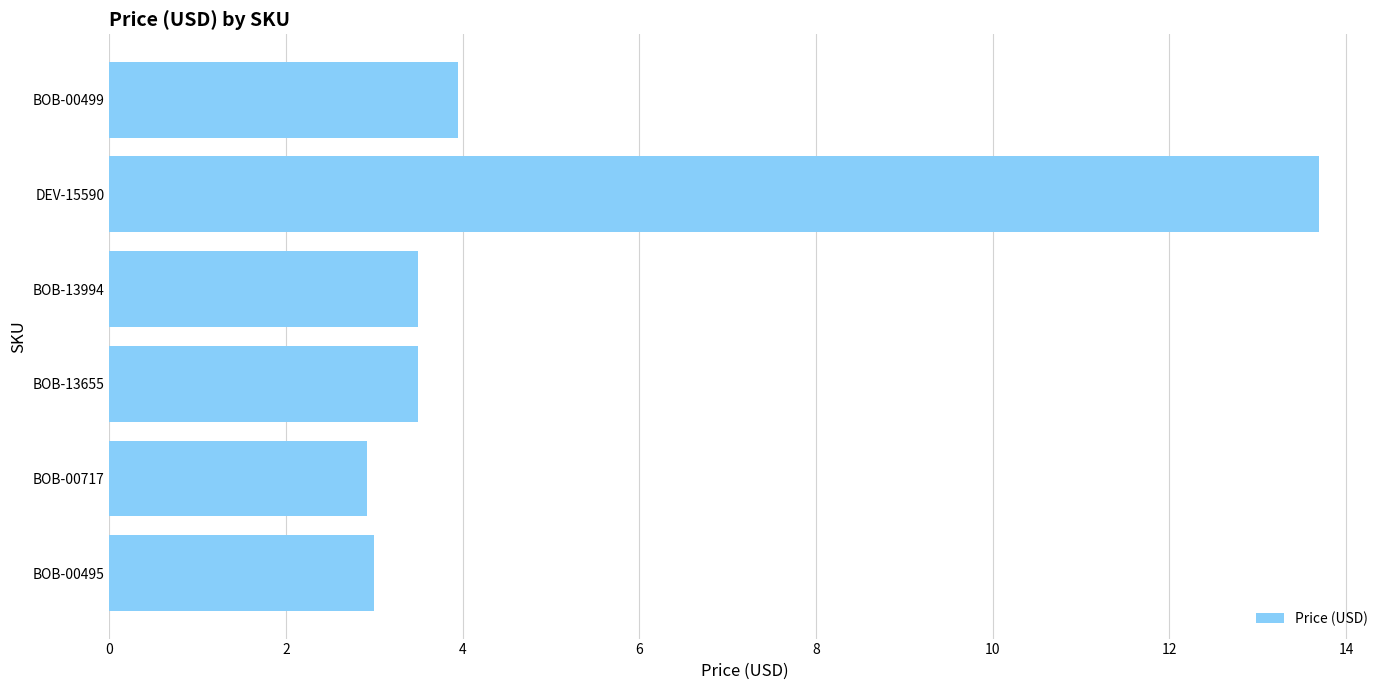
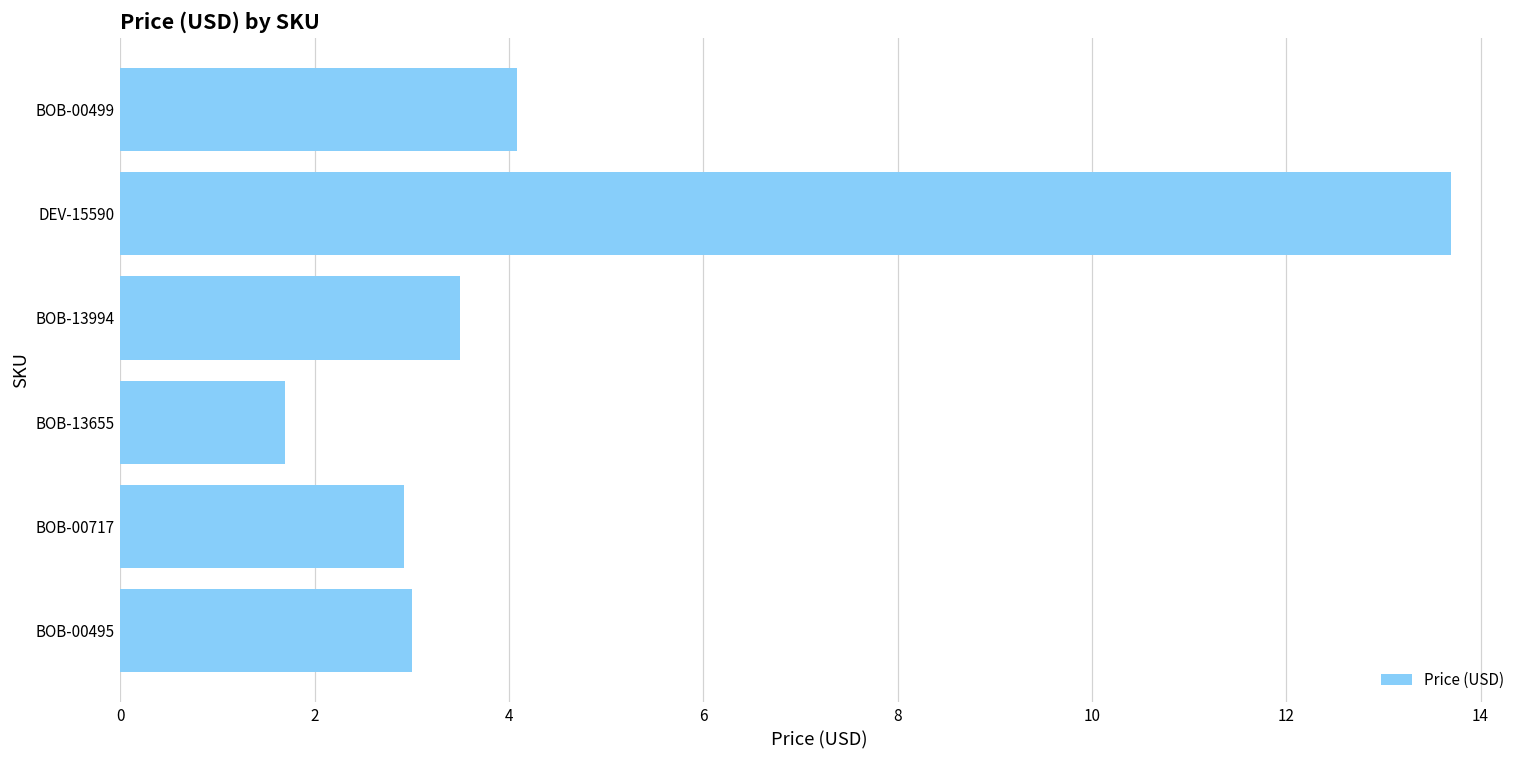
BOB-00499: 4.0 -> 4.1
BOB-13655: 3.5 -> 1.7
